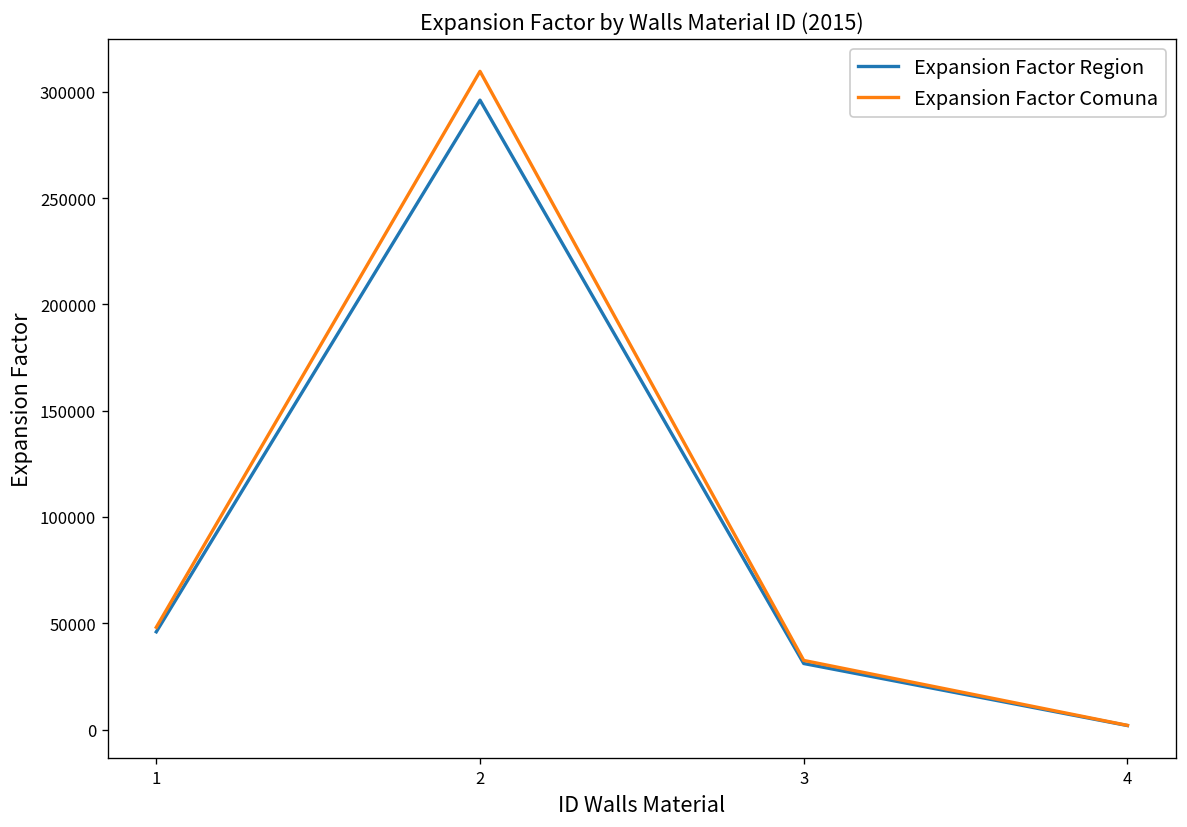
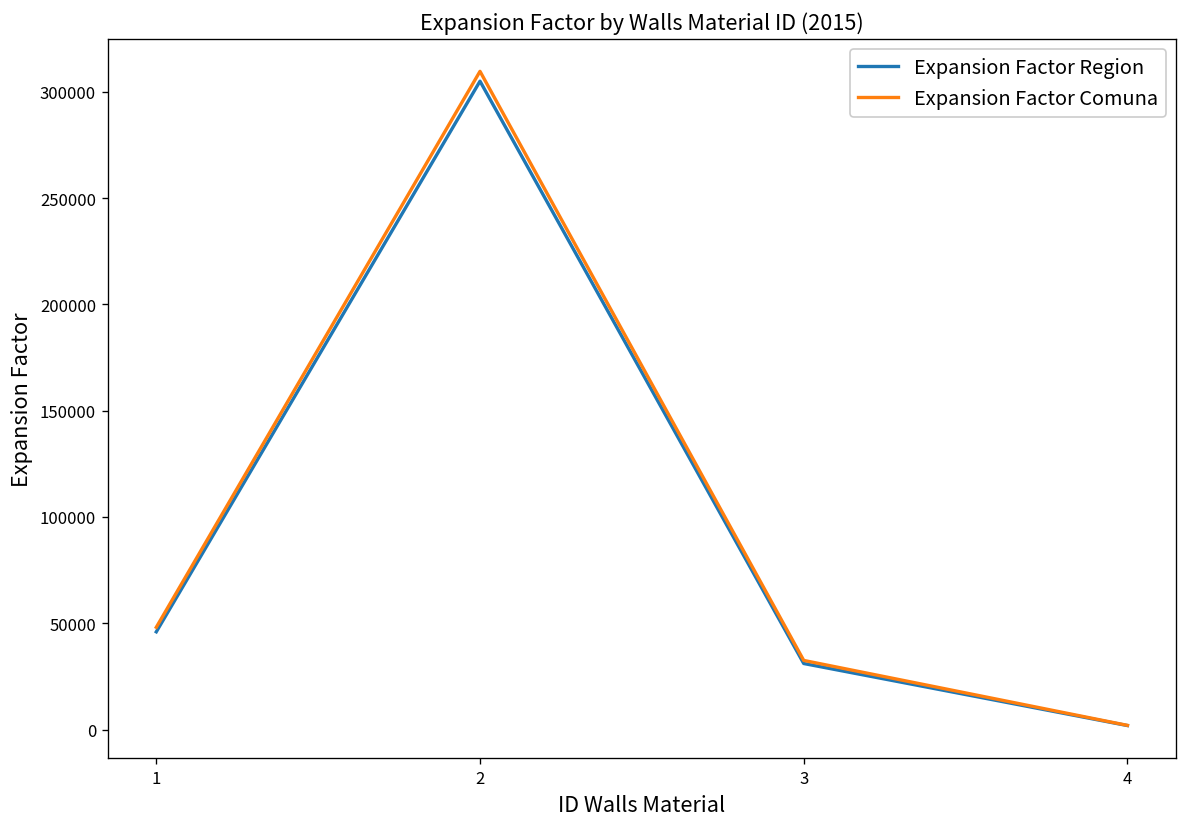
Expansion Factor Region, 2: 296000 -> 305000
